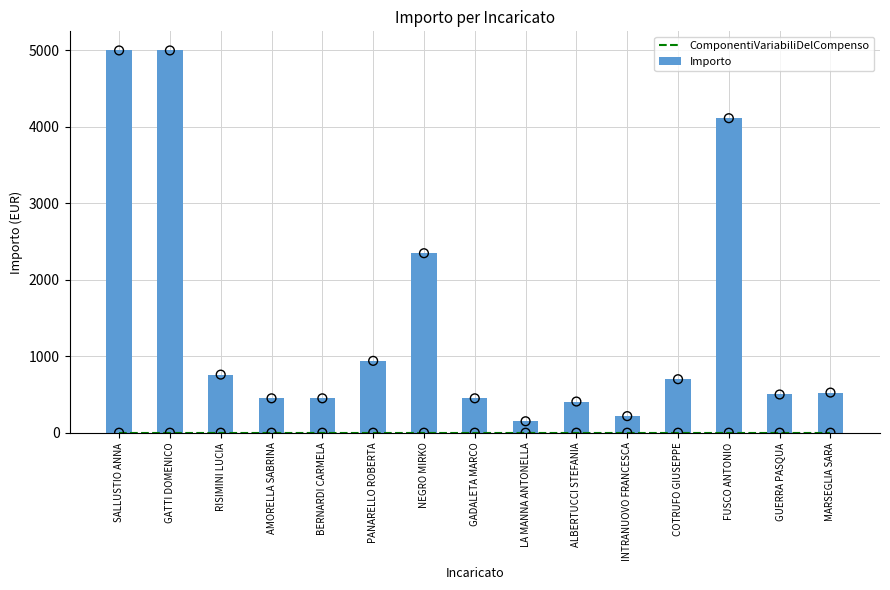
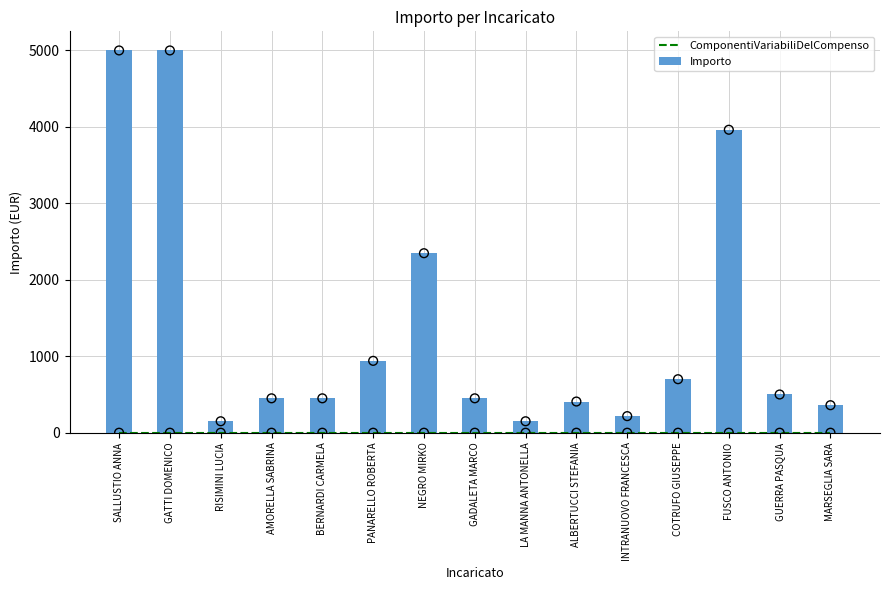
Importo, RISIMINI LUCIA: 800 -> 200
Importo, FUSCO ANTONIO: 4100 -> 4000
Importo, MARSEGLIA SARA: 500 -> 400
